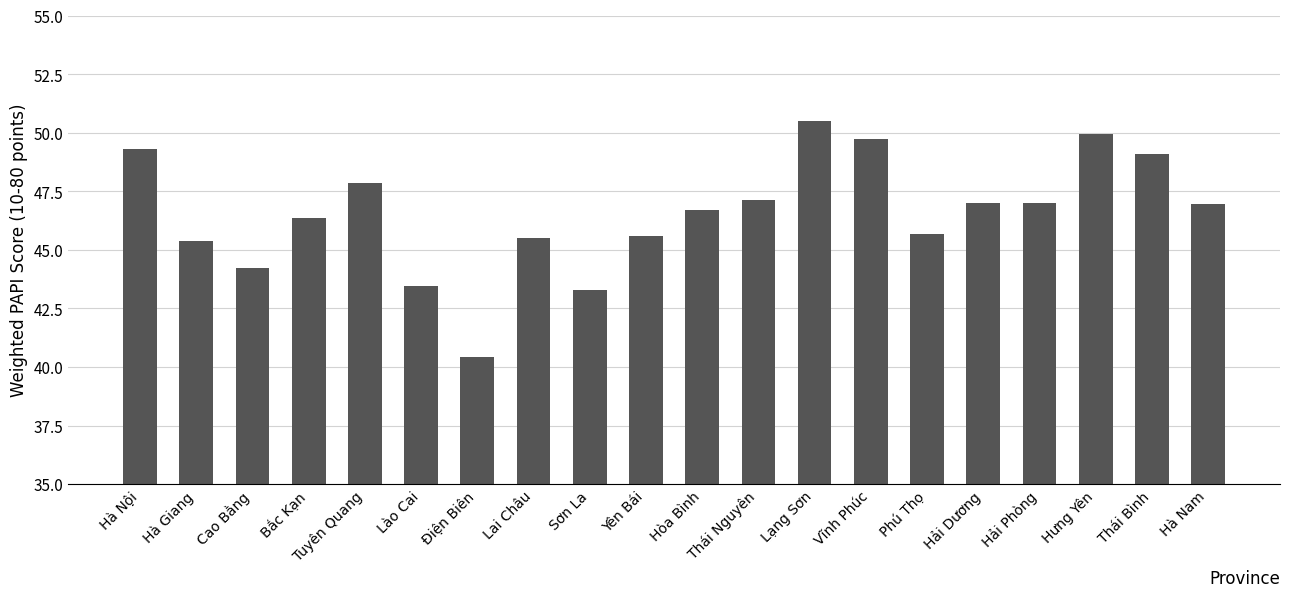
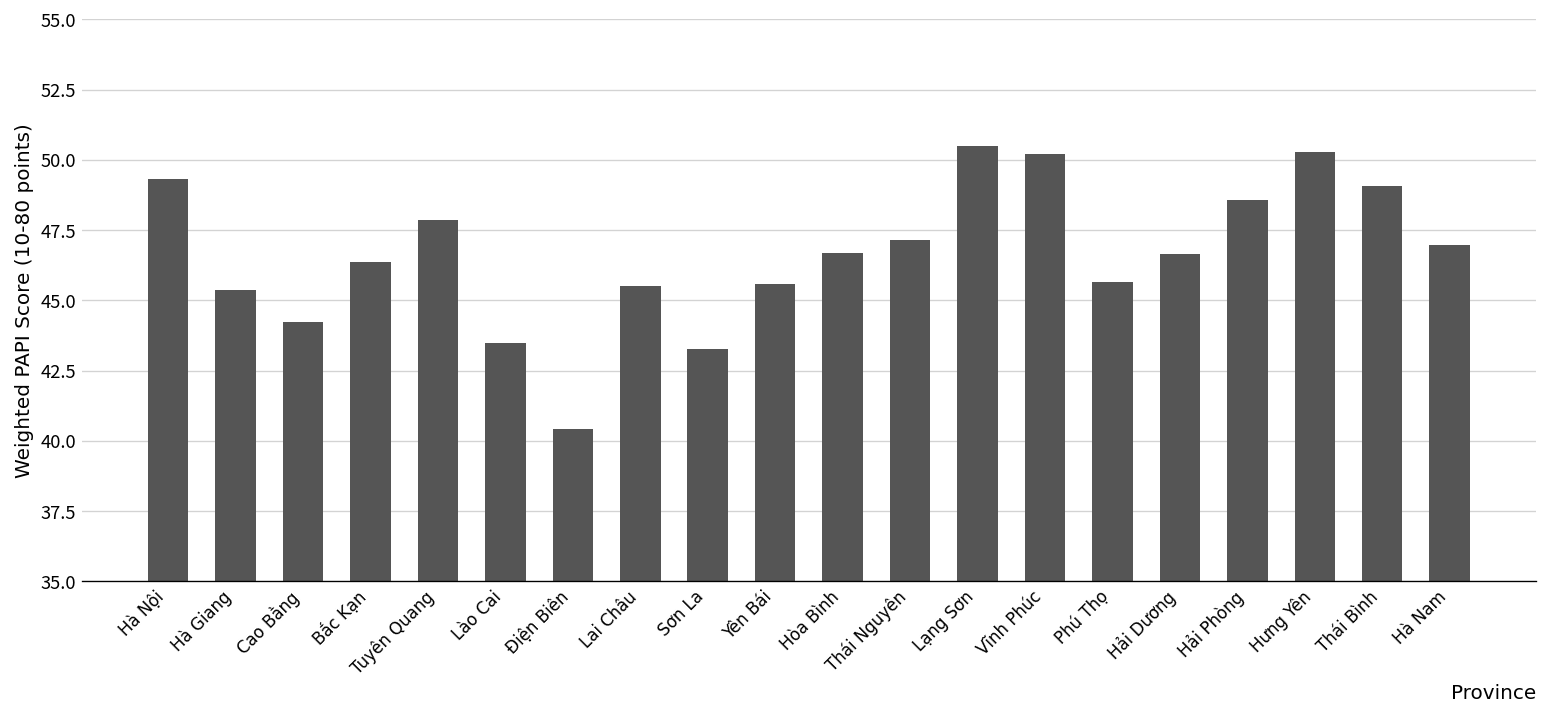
Vĩnh Phúc: 49.7 -> 50.2
Hải Dương: 47.0 -> 46.7
Hải Phòng: 47.0 -> 48.6
Hưng Yên: 49.9 -> 50.3
